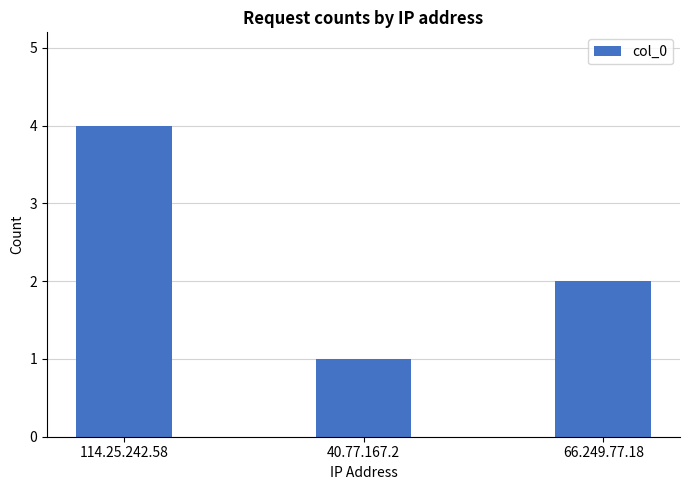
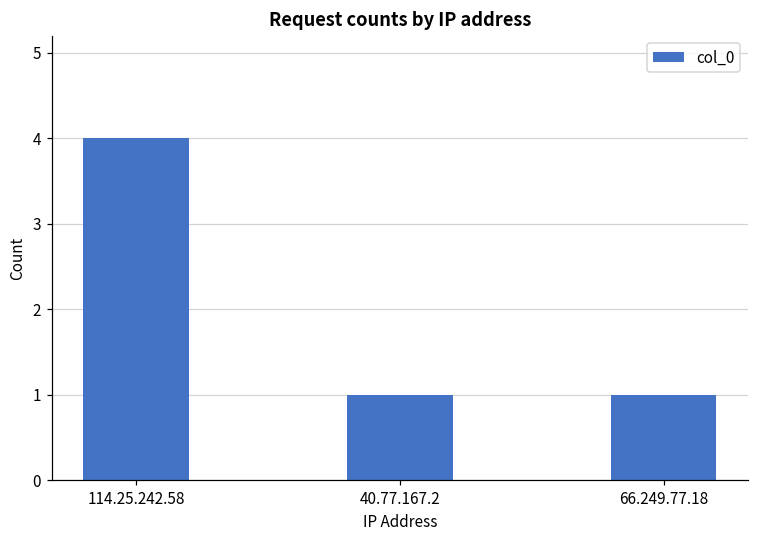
66.249.77.18: 2 -> 1
